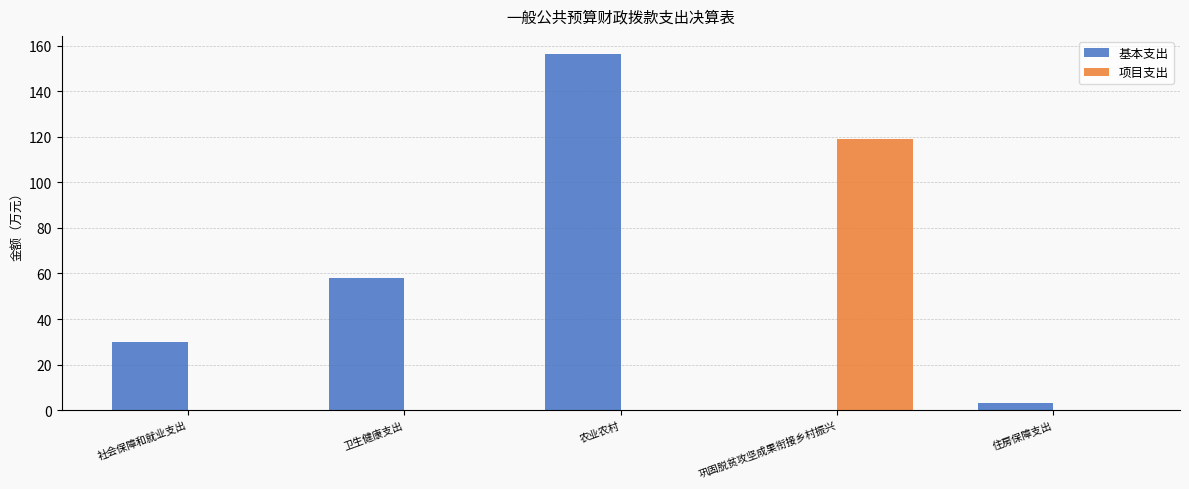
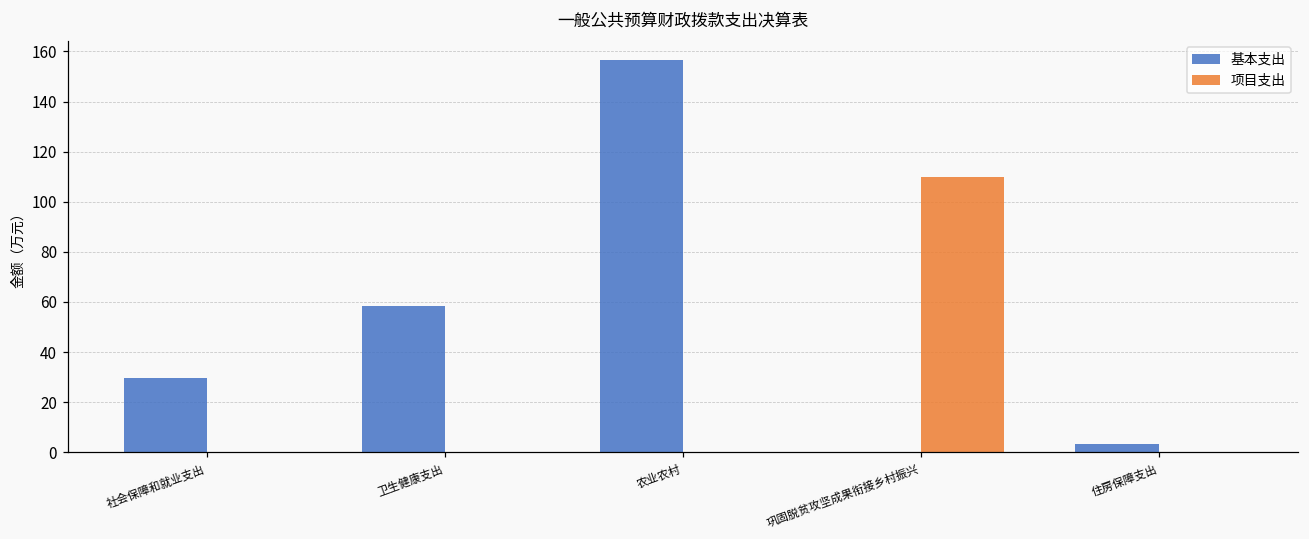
项目支出, 巩固脱贫攻坚成果衔接乡村振兴: 119 -> 110
